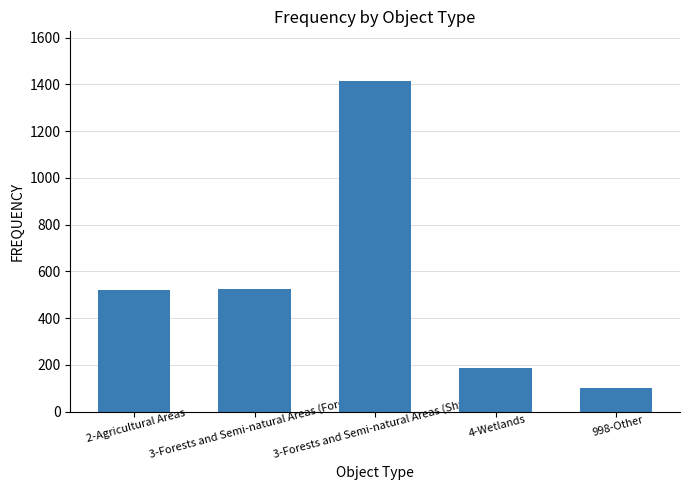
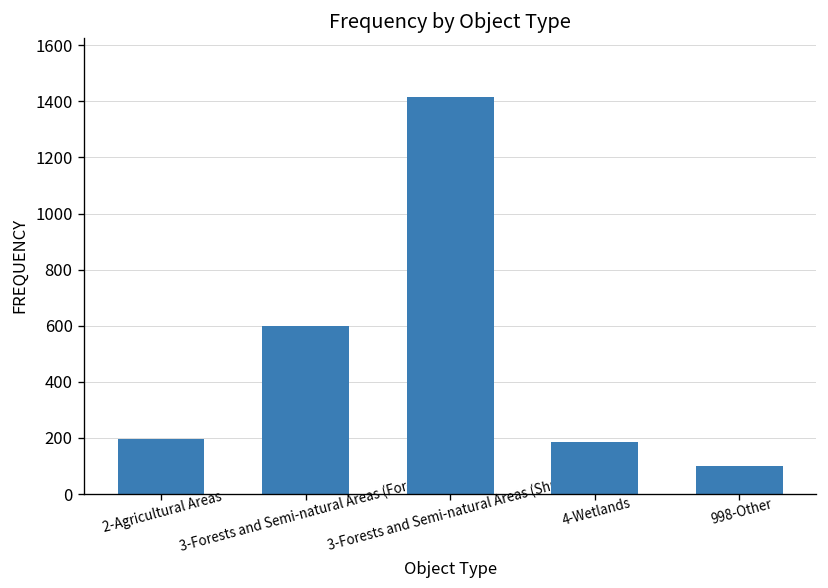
2-Agricultural Areas: 520 -> 200
3-Forests and Semi-natural Areas (Forests): 530 -> 600
